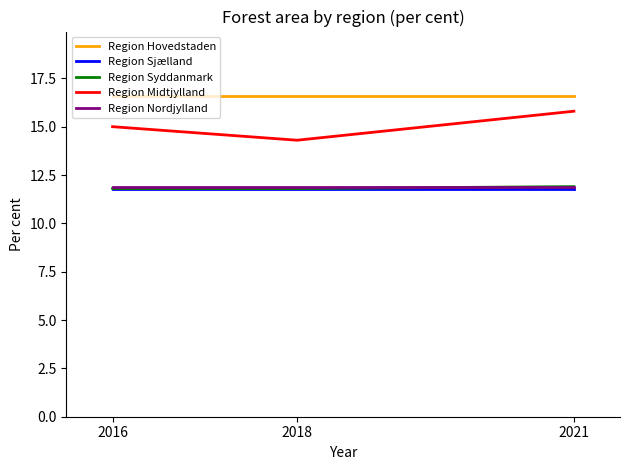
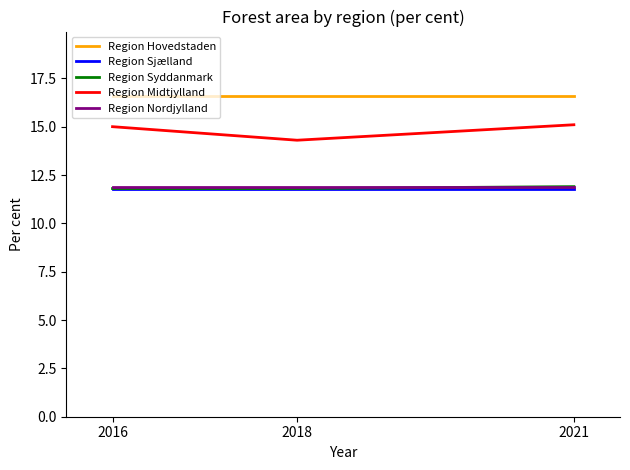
Region Midtjylland, 2021: 15.8 -> 15.1
